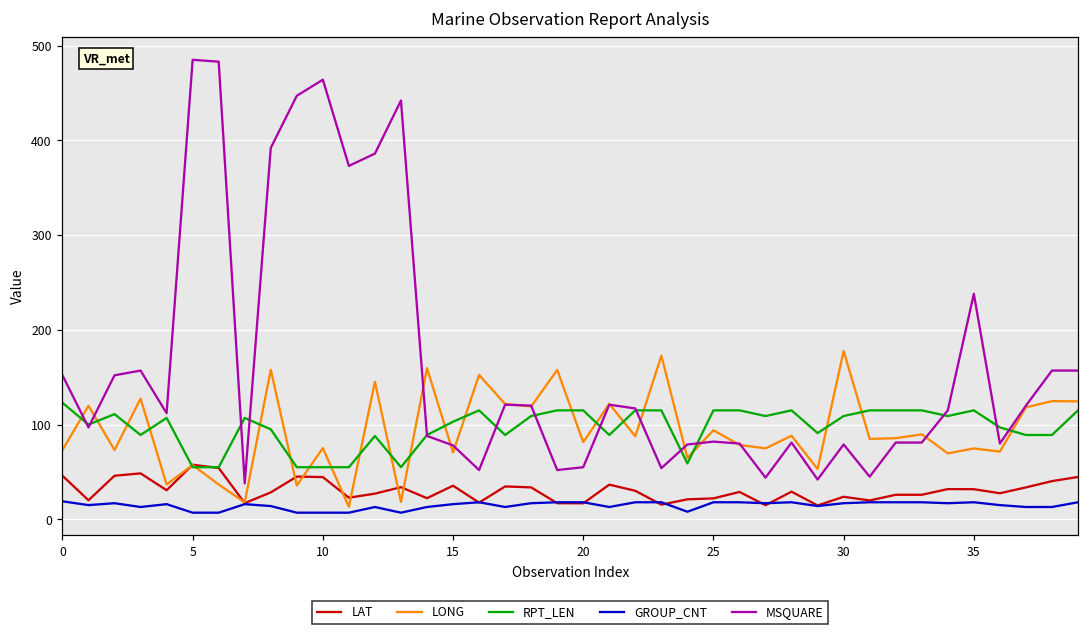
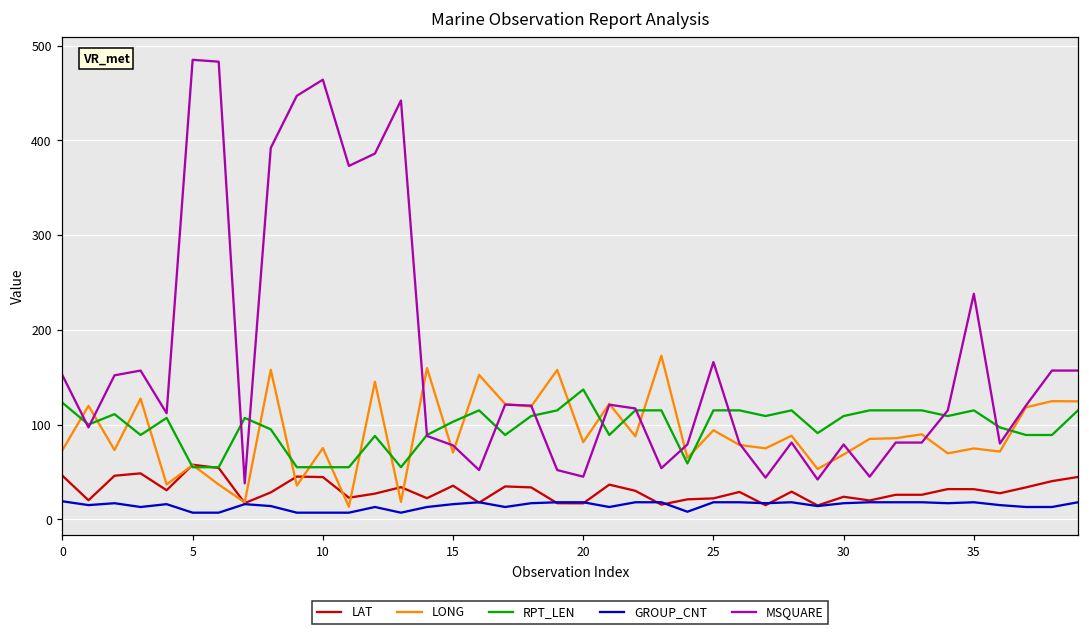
RPT_LEN, 20: 120 -> 140
MSQUARE, 20: 60 -> 50
MSQUARE, 25: 80 -> 170
LONG, 30: 180 -> 70
